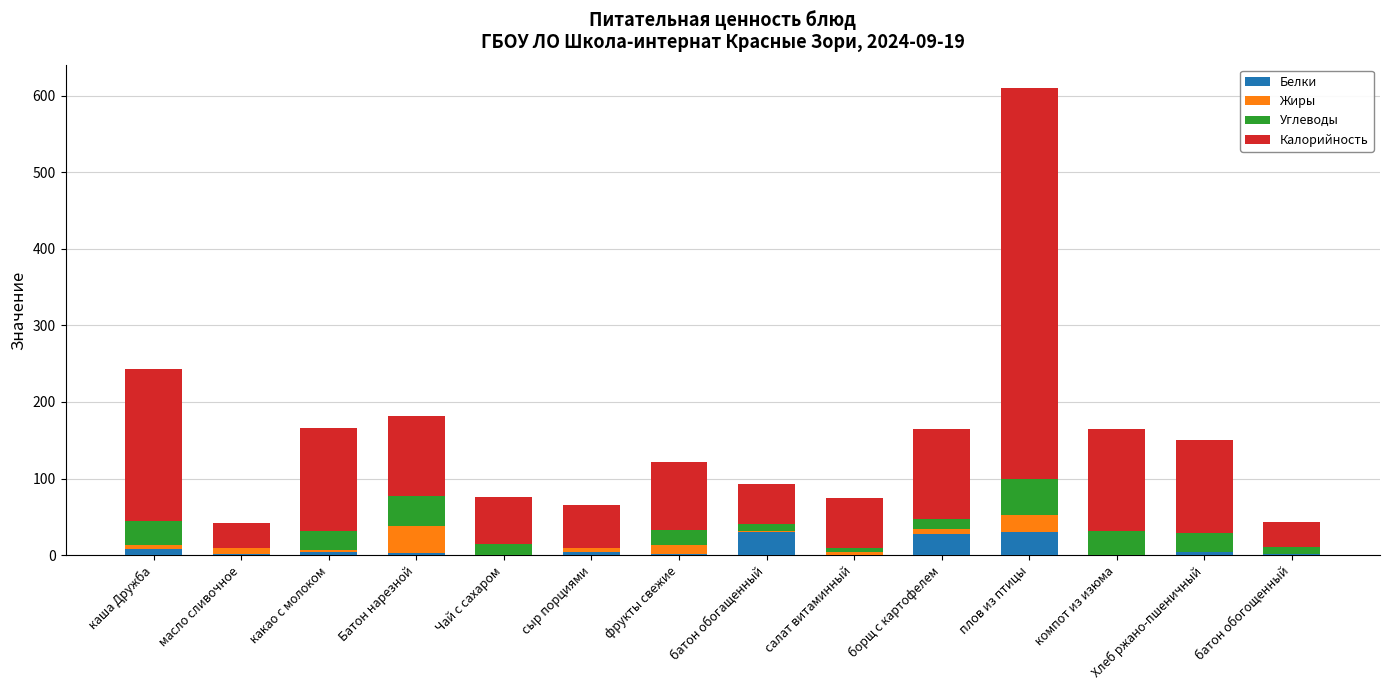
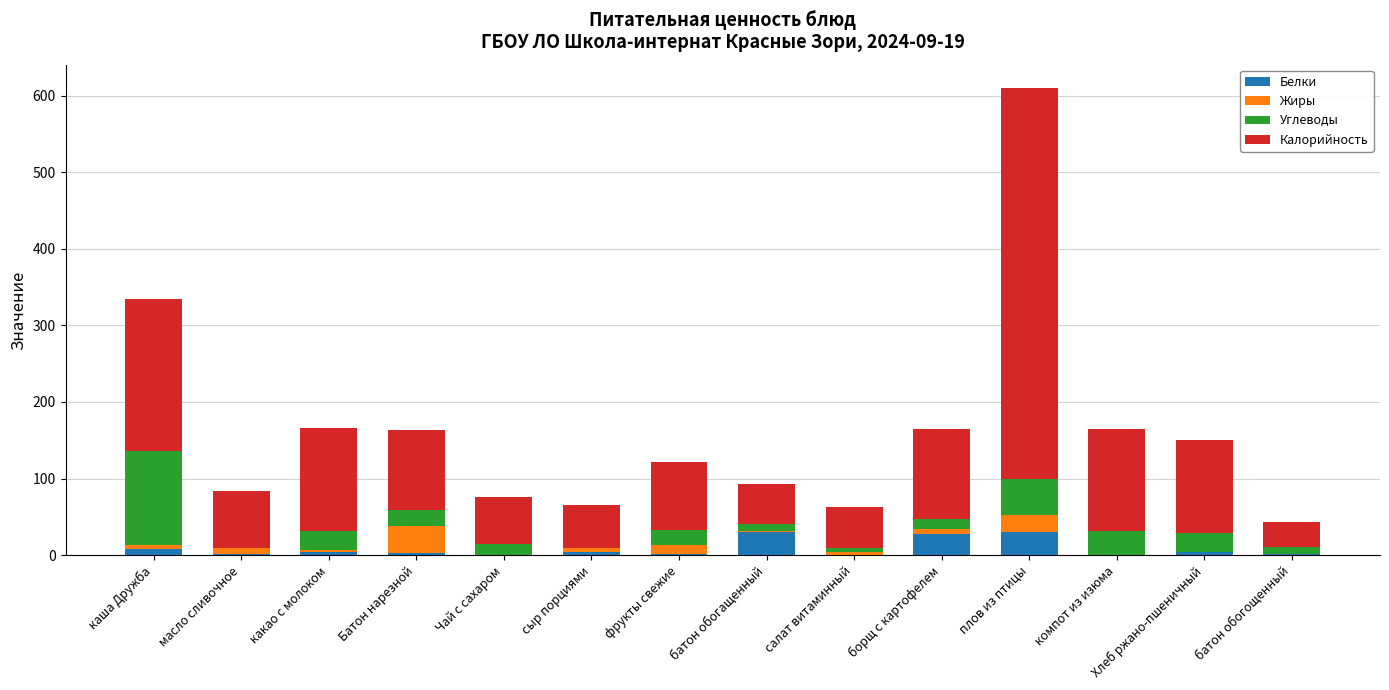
Углеводы, каша Дружба: 30 -> 120
Калорийность, масло сливочное: 30 -> 70
Углеводы, Батон нарезной: 40 -> 20
Калорийность, салат витаминный: 70 -> 50
